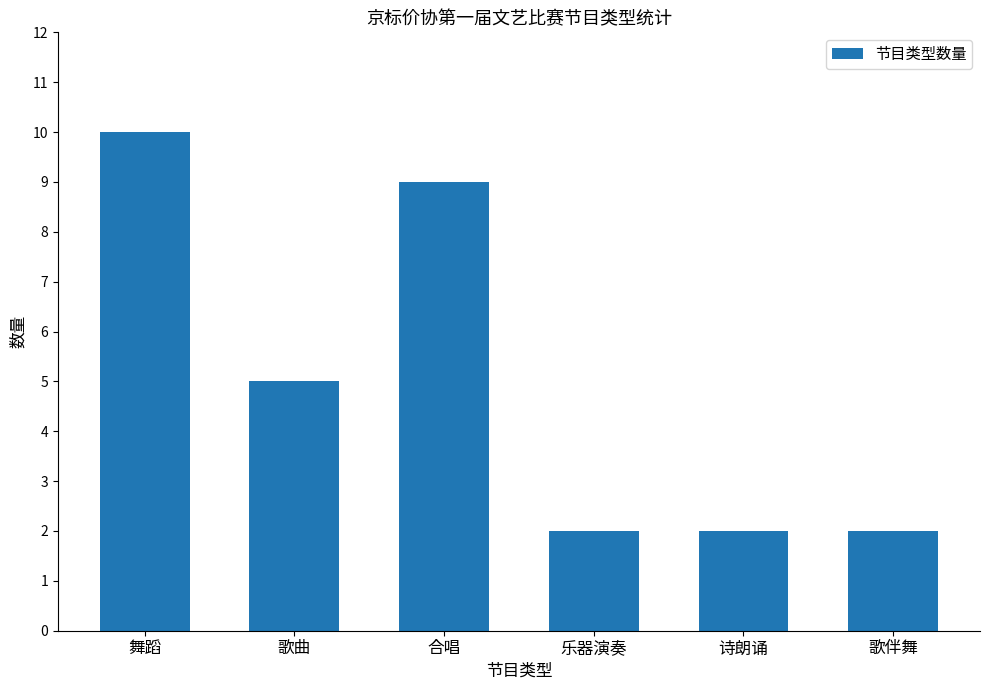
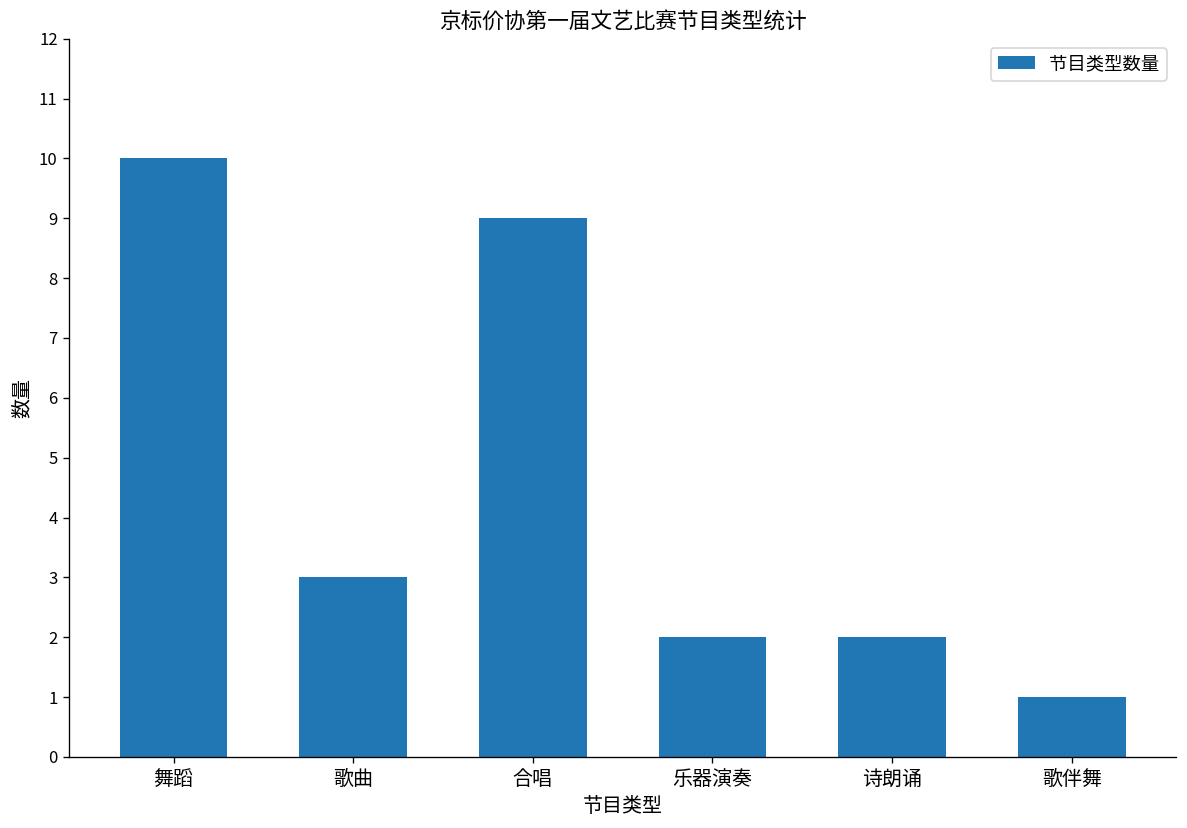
歌曲: 5 -> 3
歌伴舞: 2 -> 1
